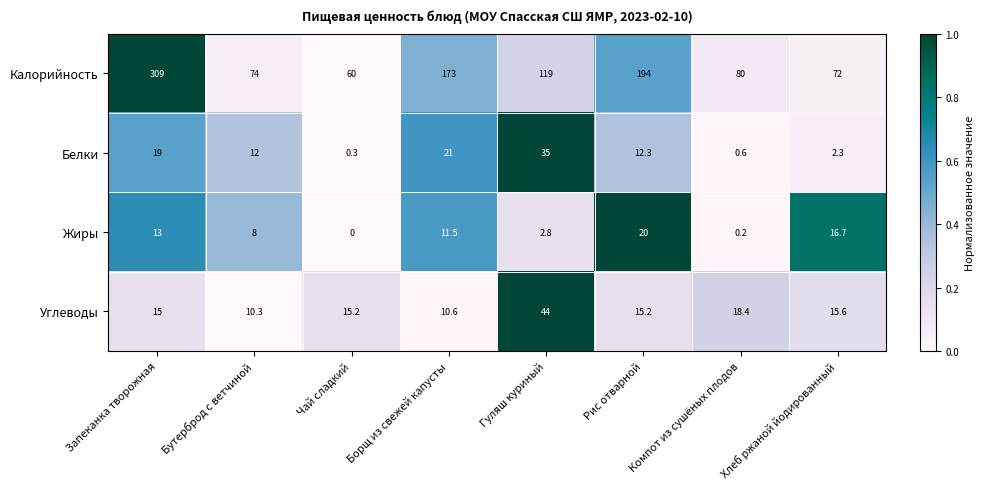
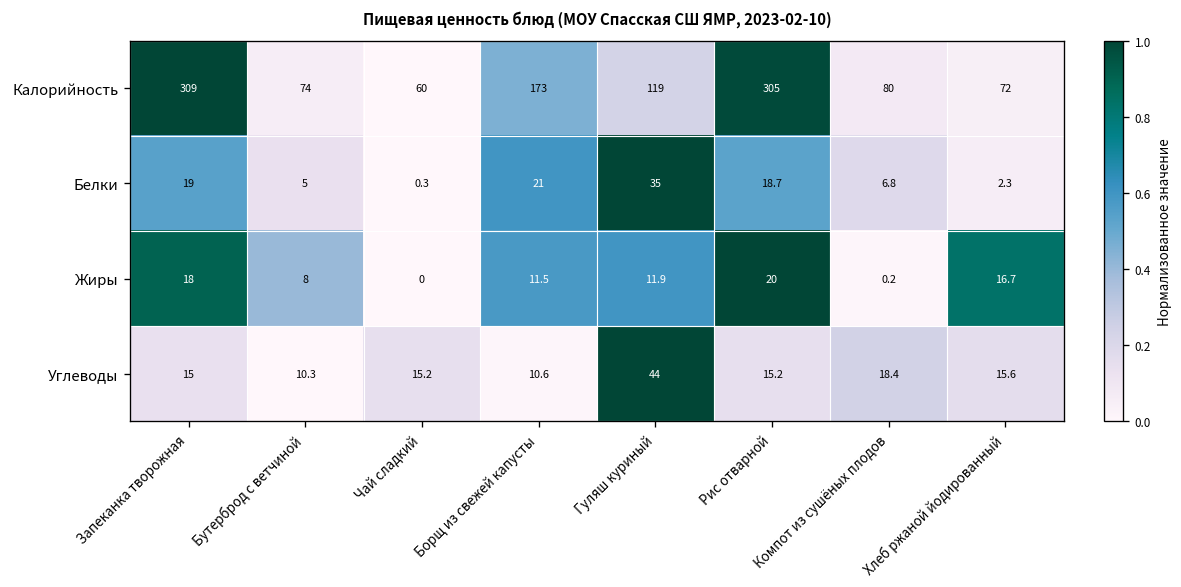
Калорийность, Рис отварной: 194 -> 305
Белки, Бутерброд с ветчиной: 12 -> 5
Белки, Рис отварной: 12.3 -> 18.7
Белки, Компот из сушёных плодов: 0.6 -> 6.8
Жиры, Запеканка творожная: 13 -> 18
Жиры, Гуляш куриный: 2.8 -> 11.9
